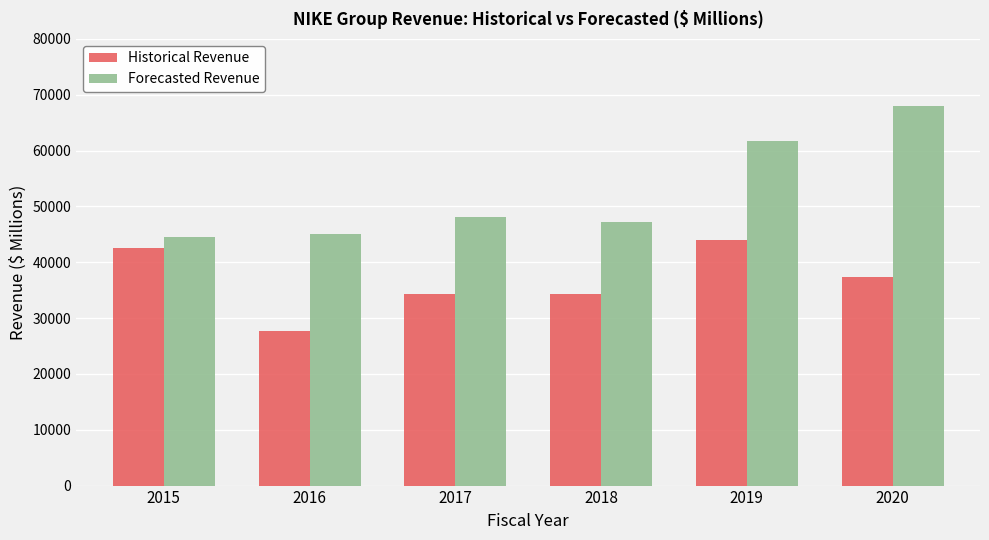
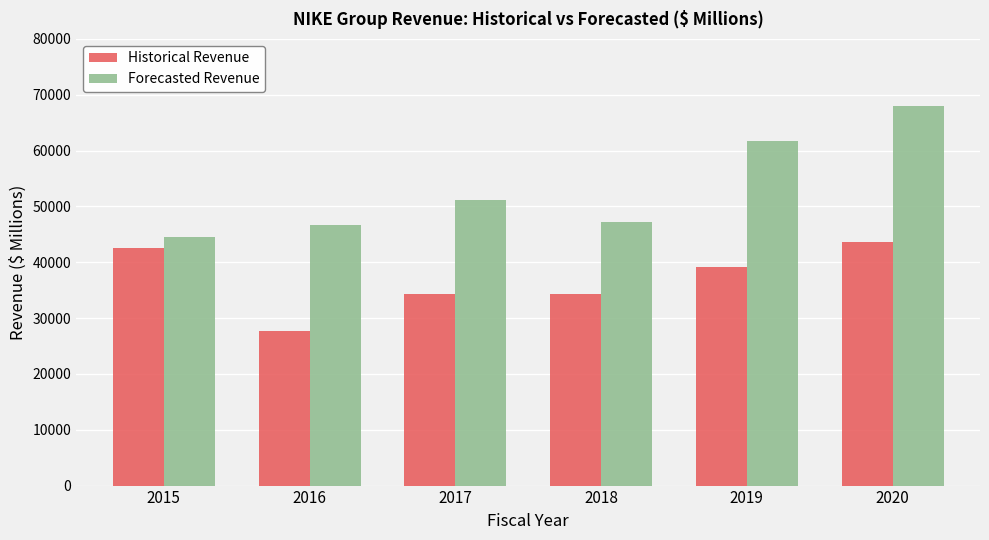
Forecasted Revenue, 2016: 45000 -> 47000
Forecasted Revenue, 2017: 48000 -> 51000
Historical Revenue, 2019: 44000 -> 39000
Historical Revenue, 2020: 37000 -> 44000
